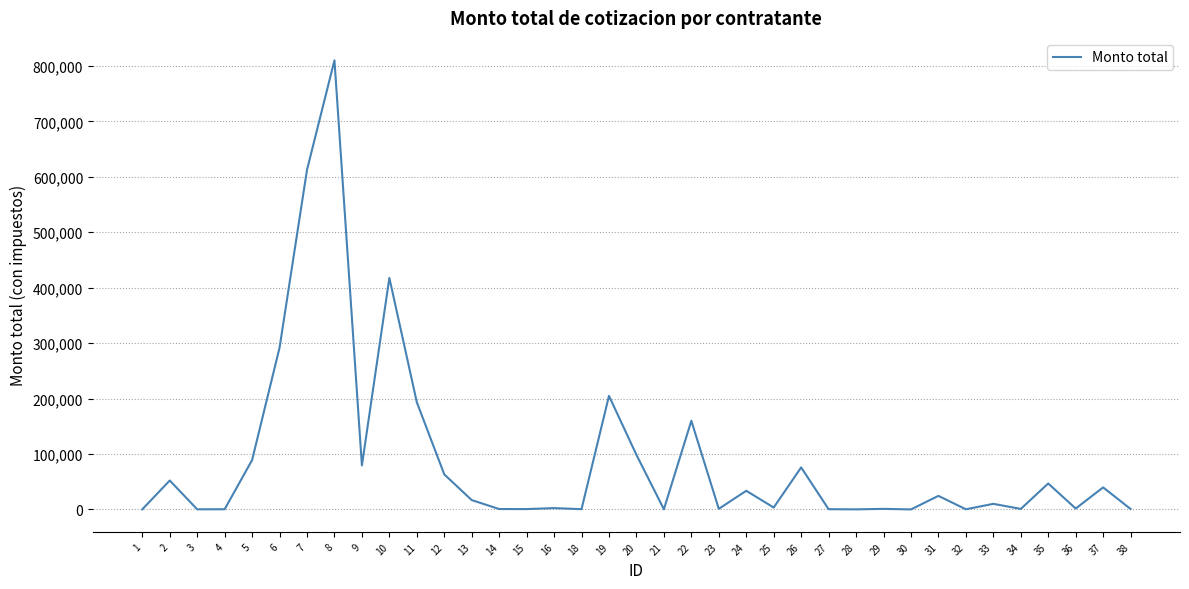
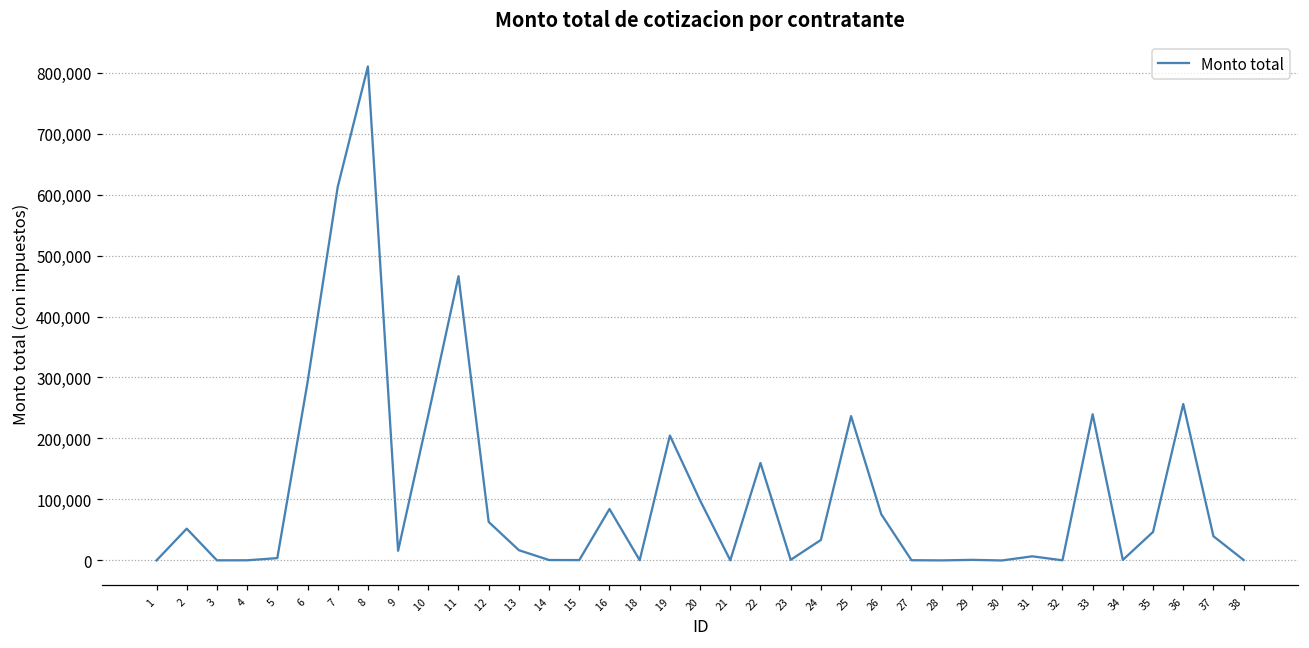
5: 90,000 -> 0
9: 80,000 -> 20,000
10: 420,000 -> 240,000
11: 190,000 -> 470,000
16: 0 -> 80,000
25: 0 -> 240,000
31: 20,000 -> 10,000
33: 10,000 -> 240,000
36: 0 -> 260,000
